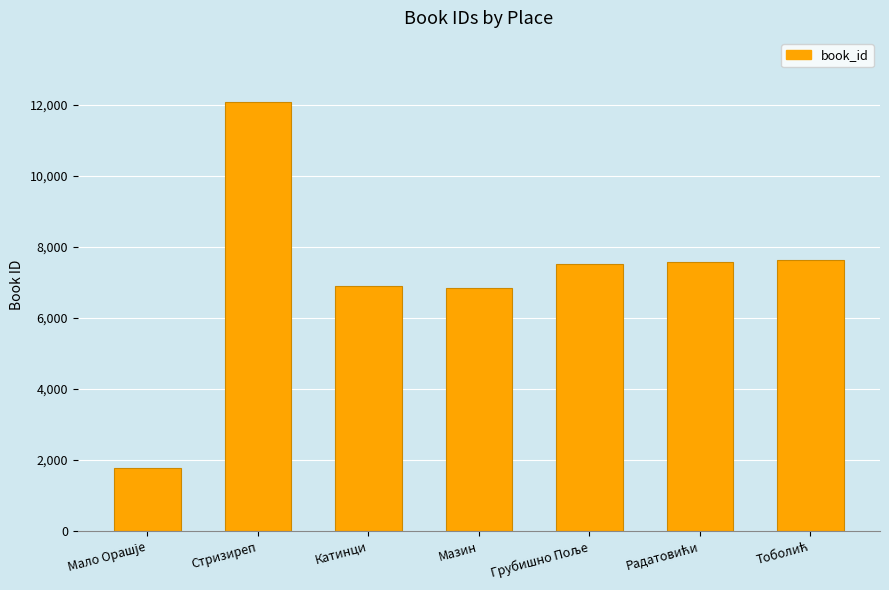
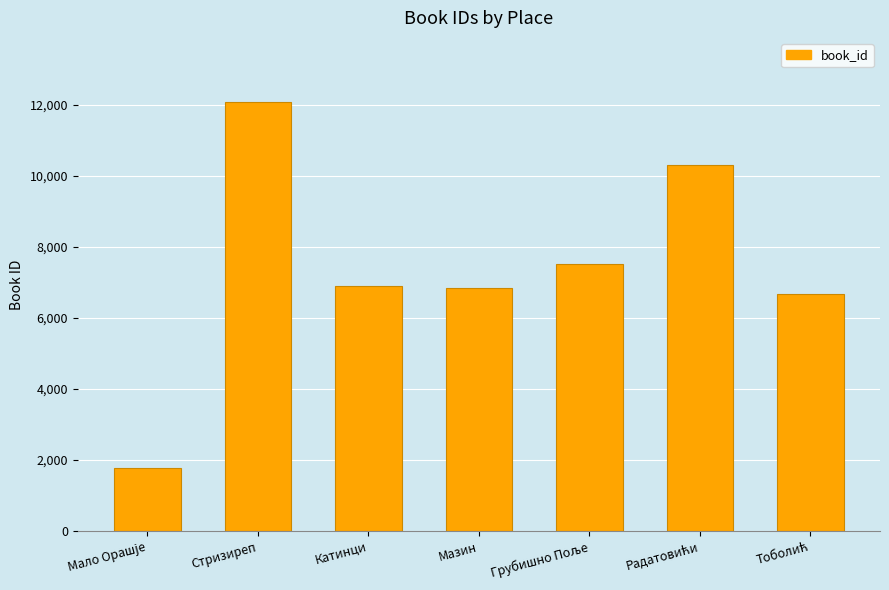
Радатовићи: 7,600 -> 10,300
Тоболић: 7,600 -> 6,700
